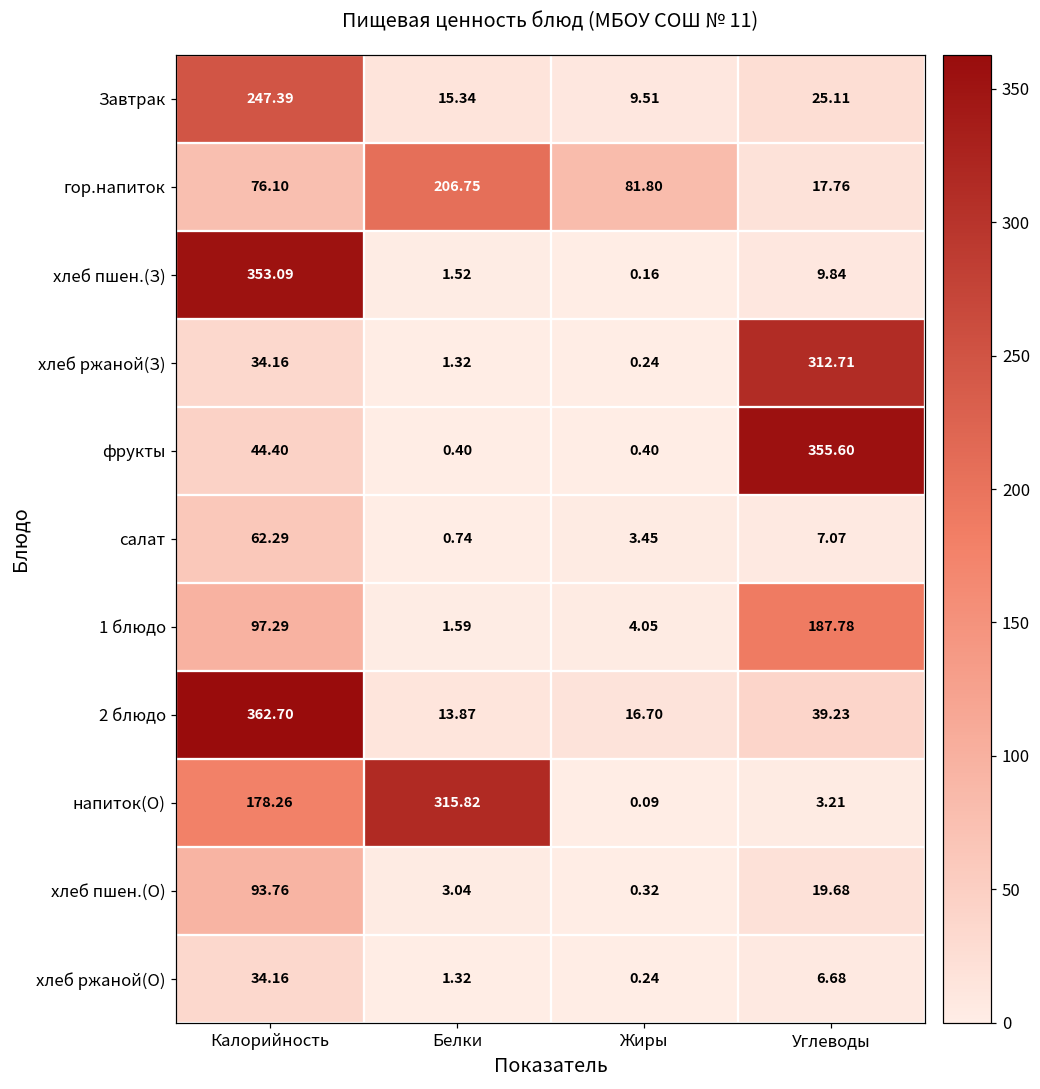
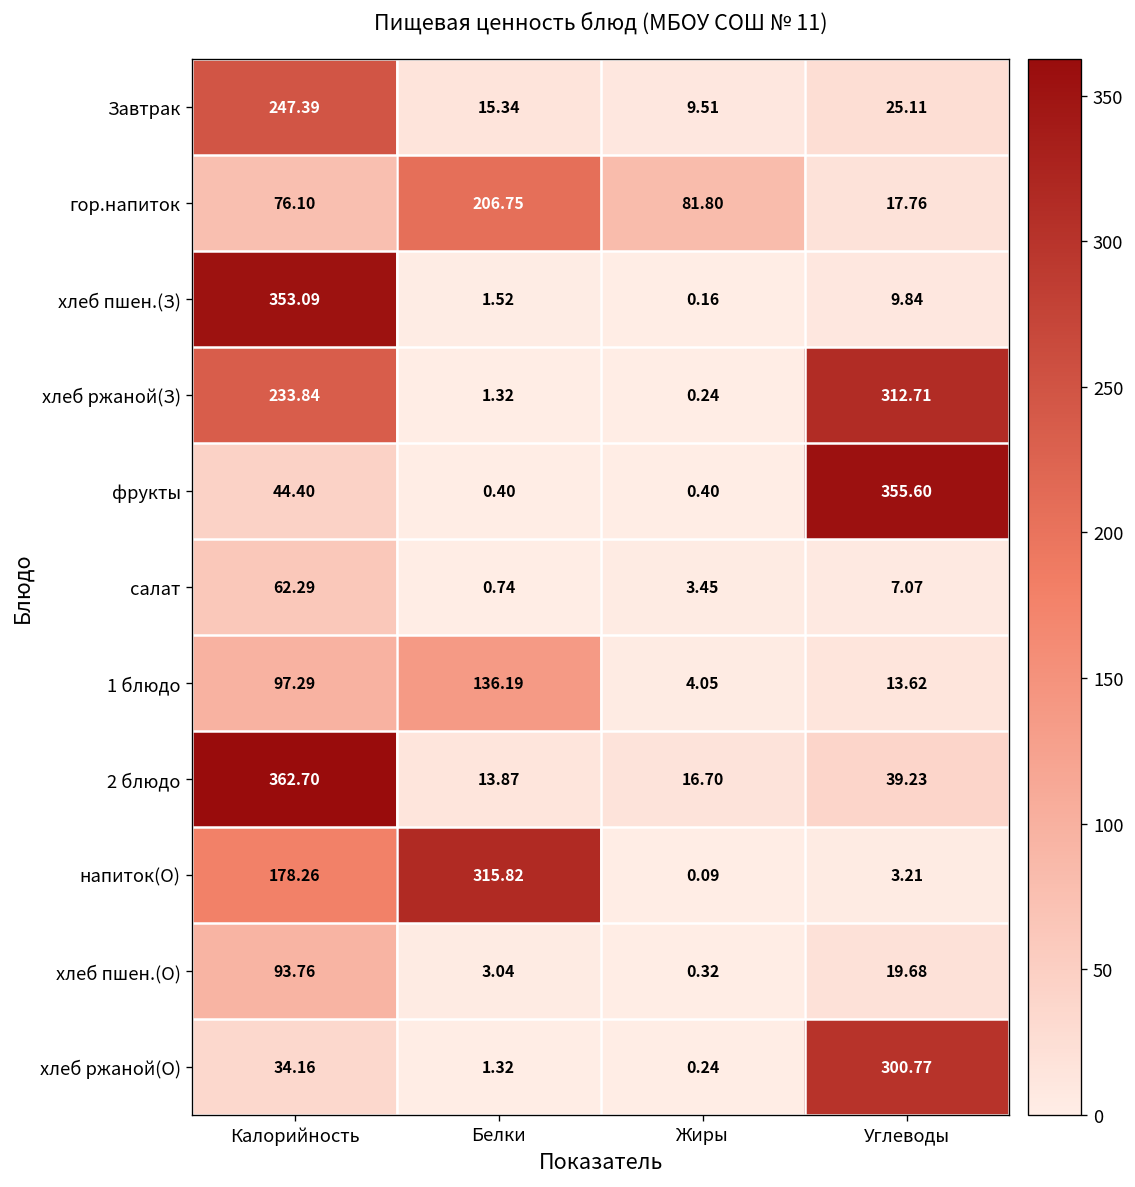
хлеб ржаной(З), Калорийность: 34.16 -> 233.84
1 блюдо, Белки: 1.59 -> 136.19
1 блюдо, Углеводы: 187.78 -> 13.62
хлеб ржаной(О), Углеводы: 6.68 -> 300.77
